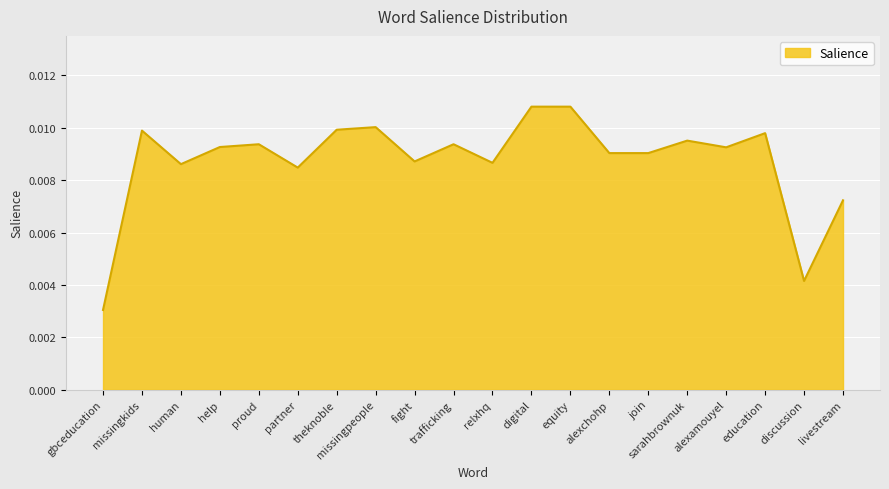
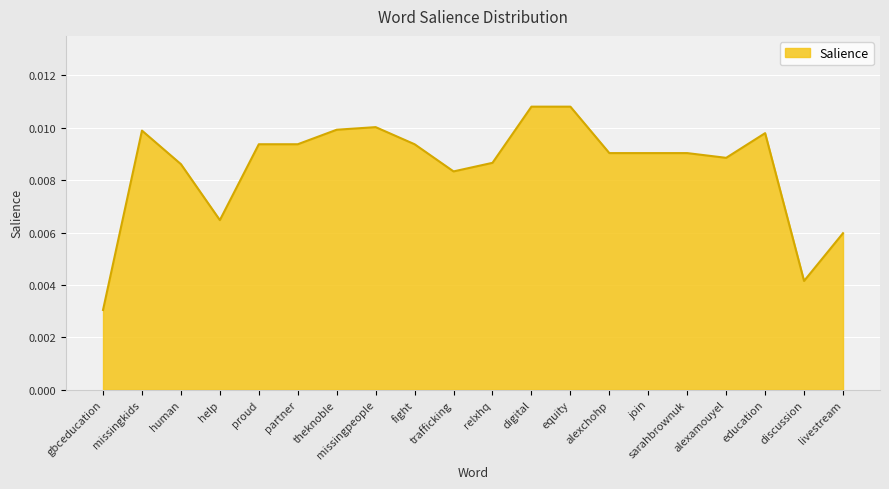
help: 0.0093 -> 0.0065
partner: 0.0085 -> 0.0094
fight: 0.0087 -> 0.0094
trafficking: 0.0094 -> 0.0083
sarahbrownuk: 0.0095 -> 0.0090
alexamouyel: 0.0093 -> 0.0089
livestream: 0.0072 -> 0.0060
